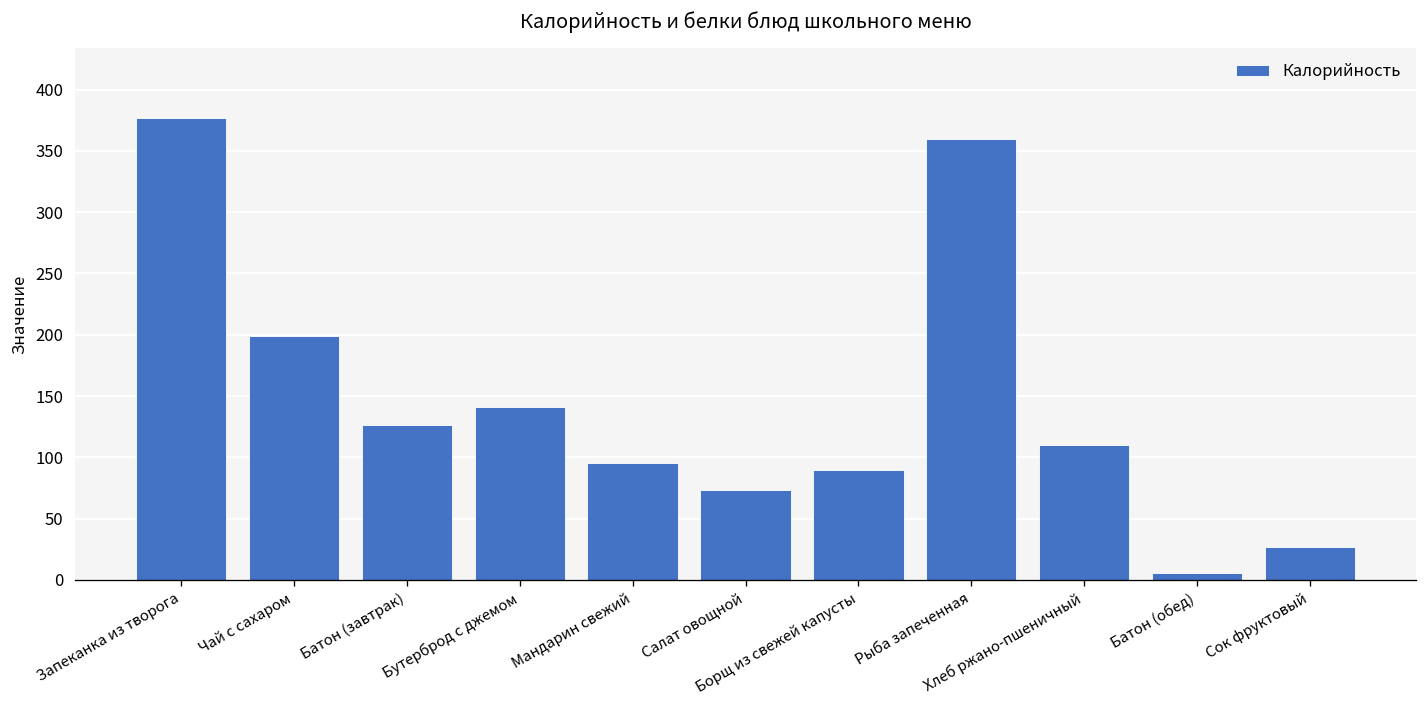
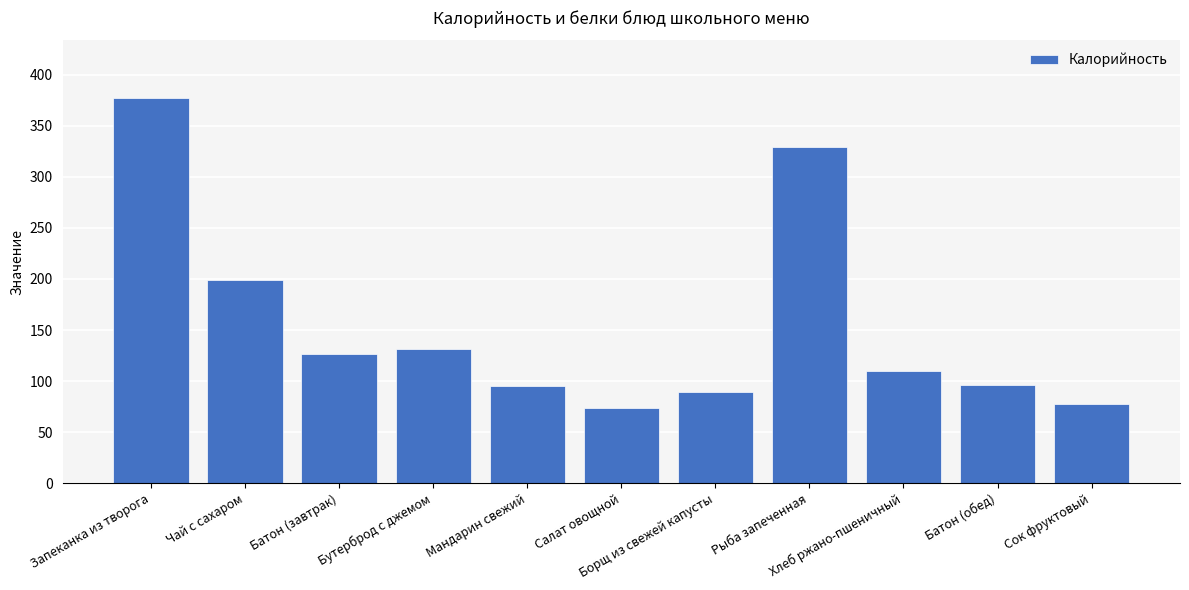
Бутерброд с джемом: 141 -> 132
Рыба запеченная: 360 -> 329
Батон (обед): 6 -> 96
Сок фруктовый: 27 -> 78
